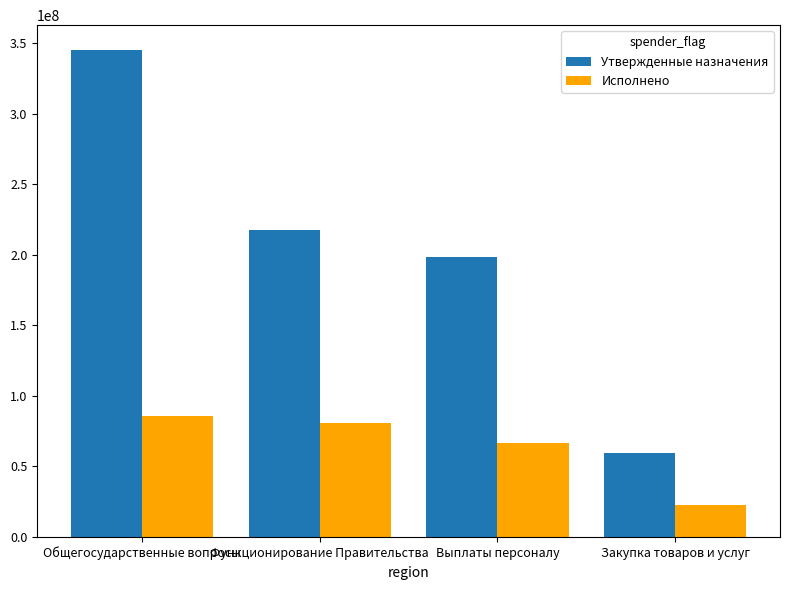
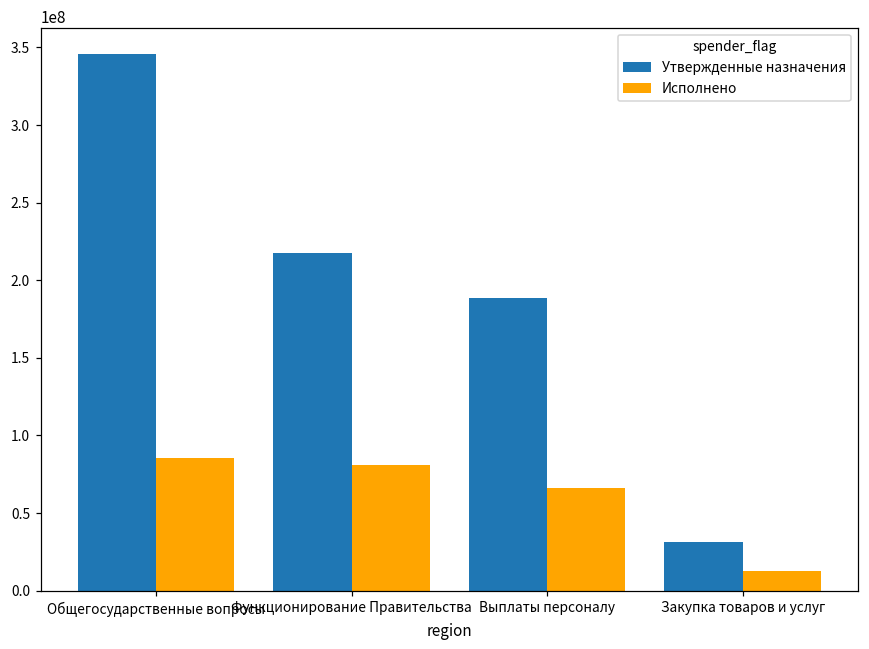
Утвержденные назначения, Выплаты персоналу: 198000000 -> 189000000
Утвержденные назначения, Закупка товаров и услуг: 59000000 -> 31000000
Исполнено, Закупка товаров и услуг: 23000000 -> 13000000
